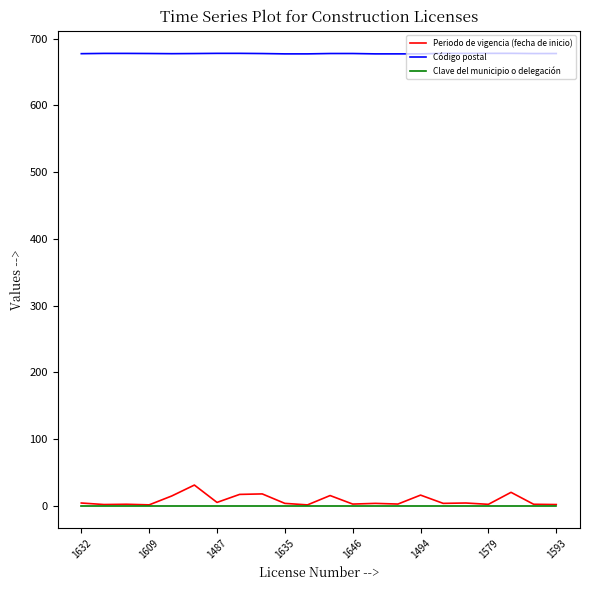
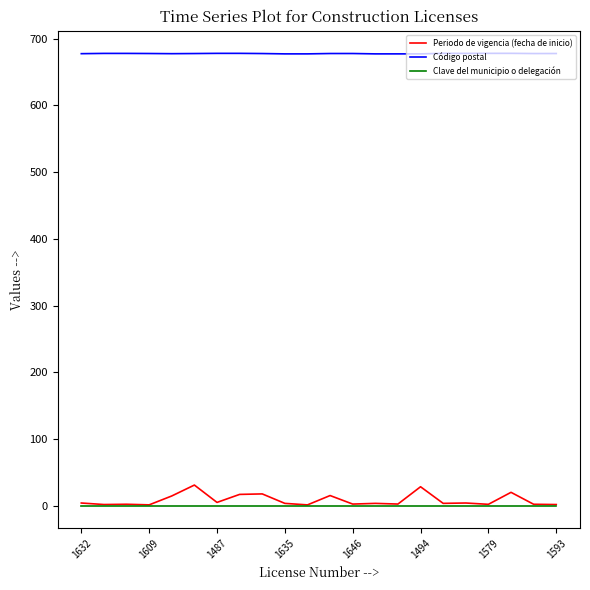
Periodo de vigencia (fecha de inicio), 1494: 20 -> 30
